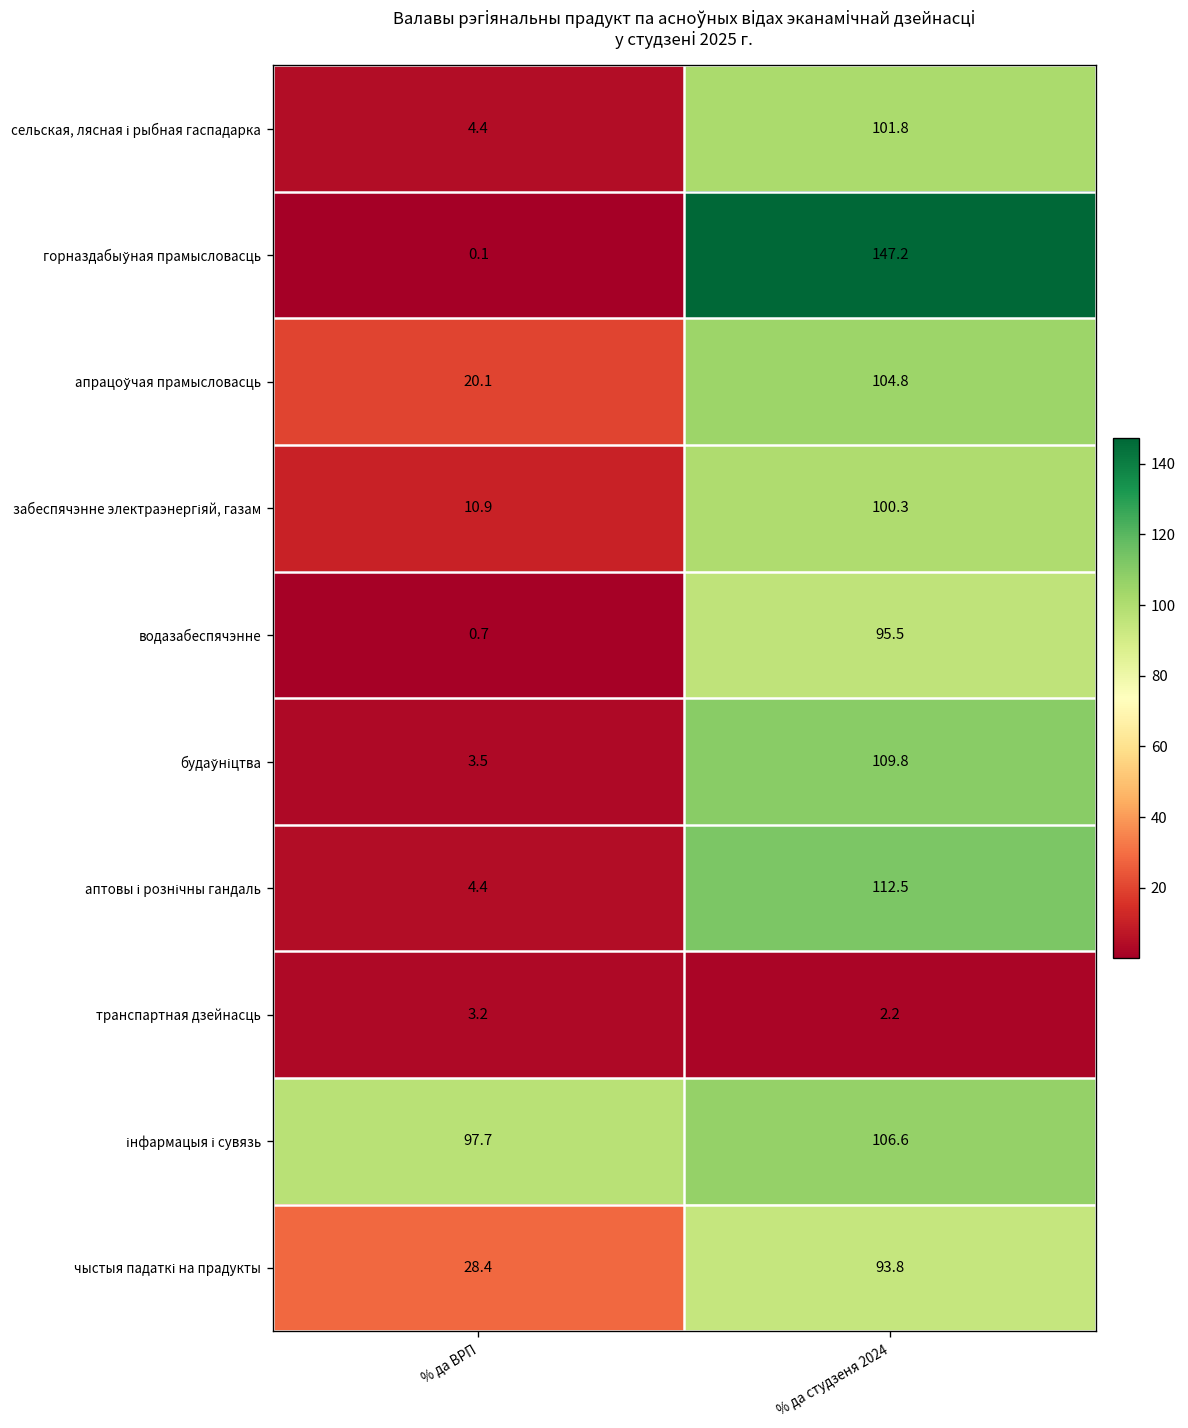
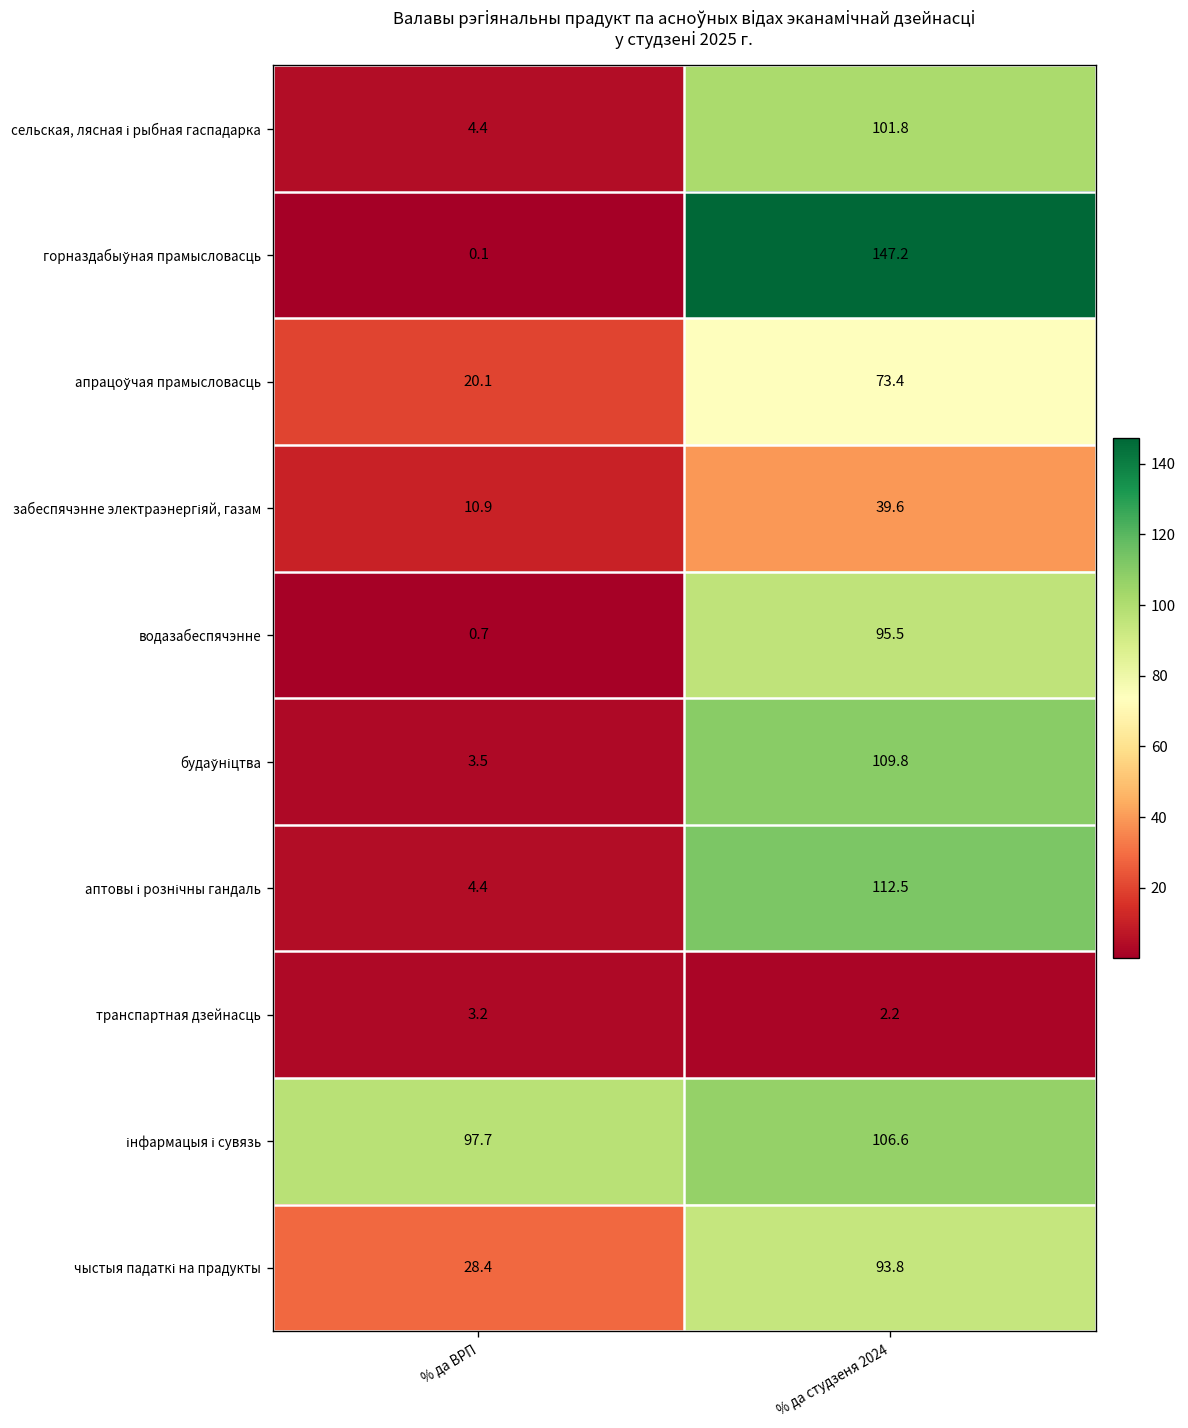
апрацоўчая прамысловасць, % да студзеня 2024: 104.8 -> 73.4
забеспячэнне электраэнергіяй, газам, % да студзеня 2024: 100.3 -> 39.6
